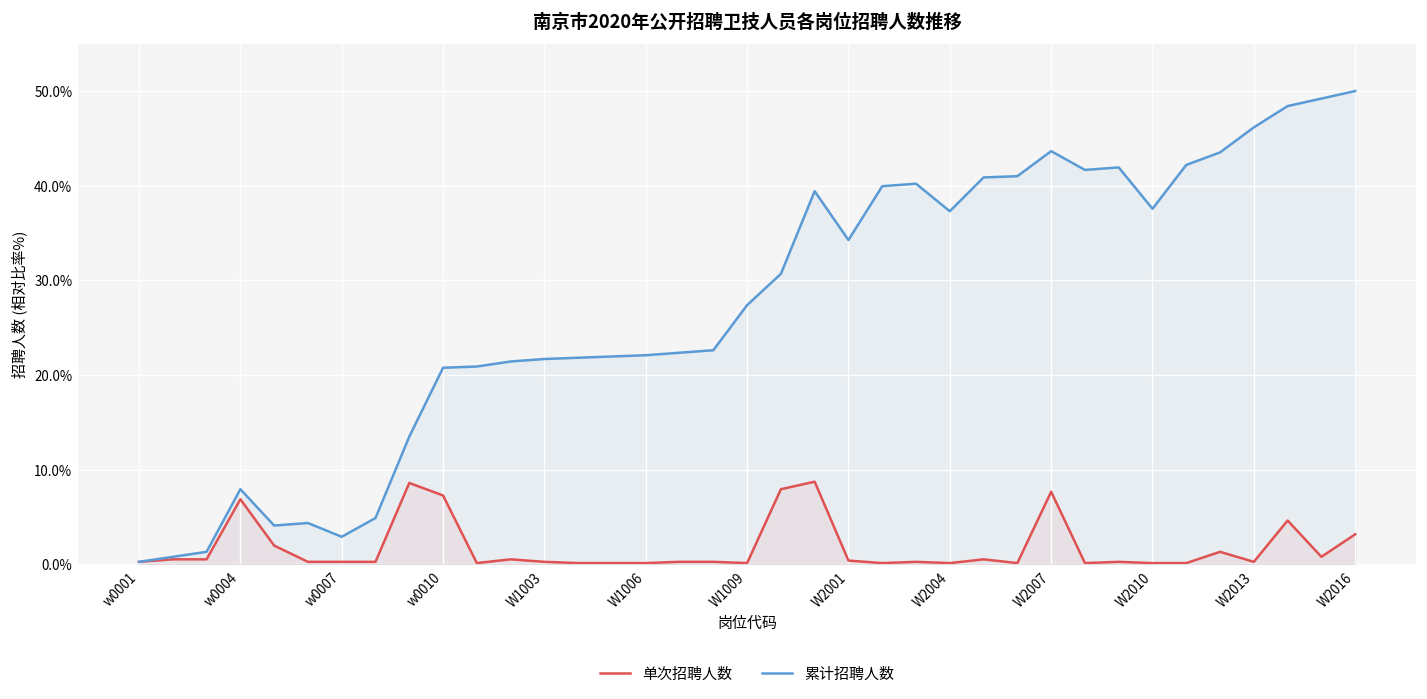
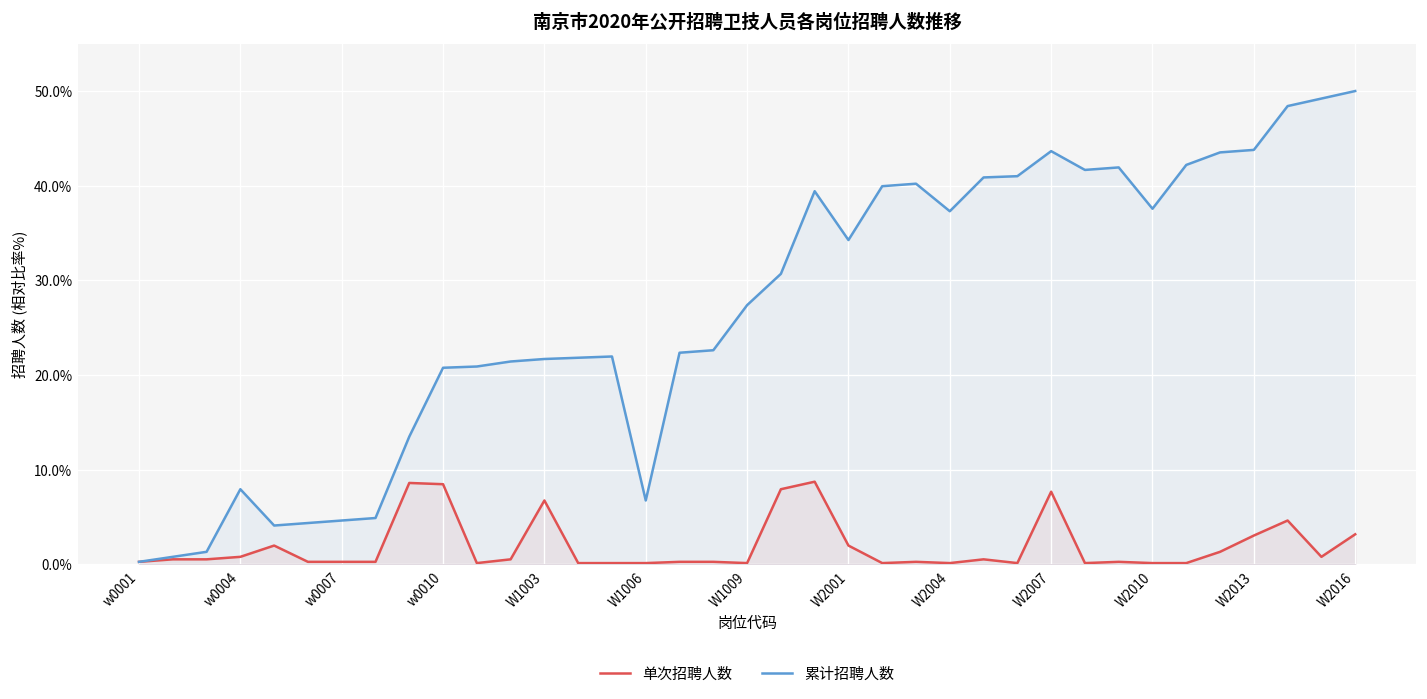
单次招聘人数, w0004: 7% -> 1%
累计招聘人数, w0007: 3% -> 5%
单次招聘人数, w0010: 7% -> 8%
单次招聘人数, W1003: 0% -> 7%
累计招聘人数, W1006: 22% -> 7%
单次招聘人数, W2001: 0% -> 2%
单次招聘人数, W2013: 0% -> 3%
累计招聘人数, W2013: 46% -> 44%
